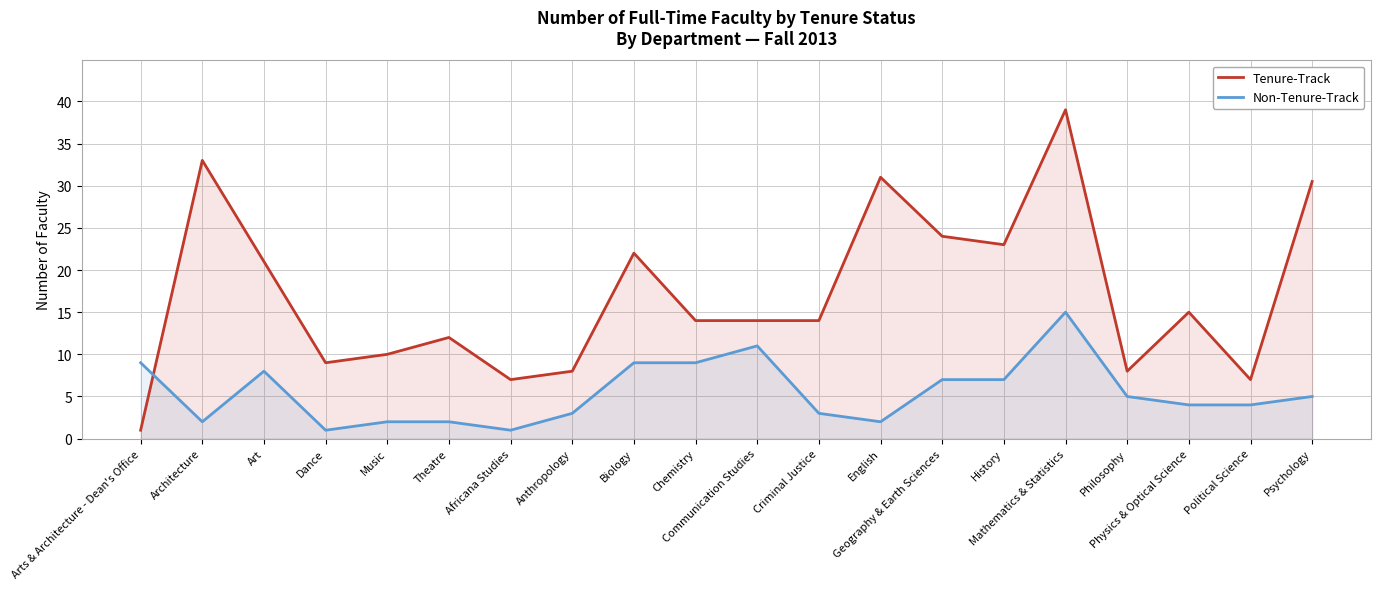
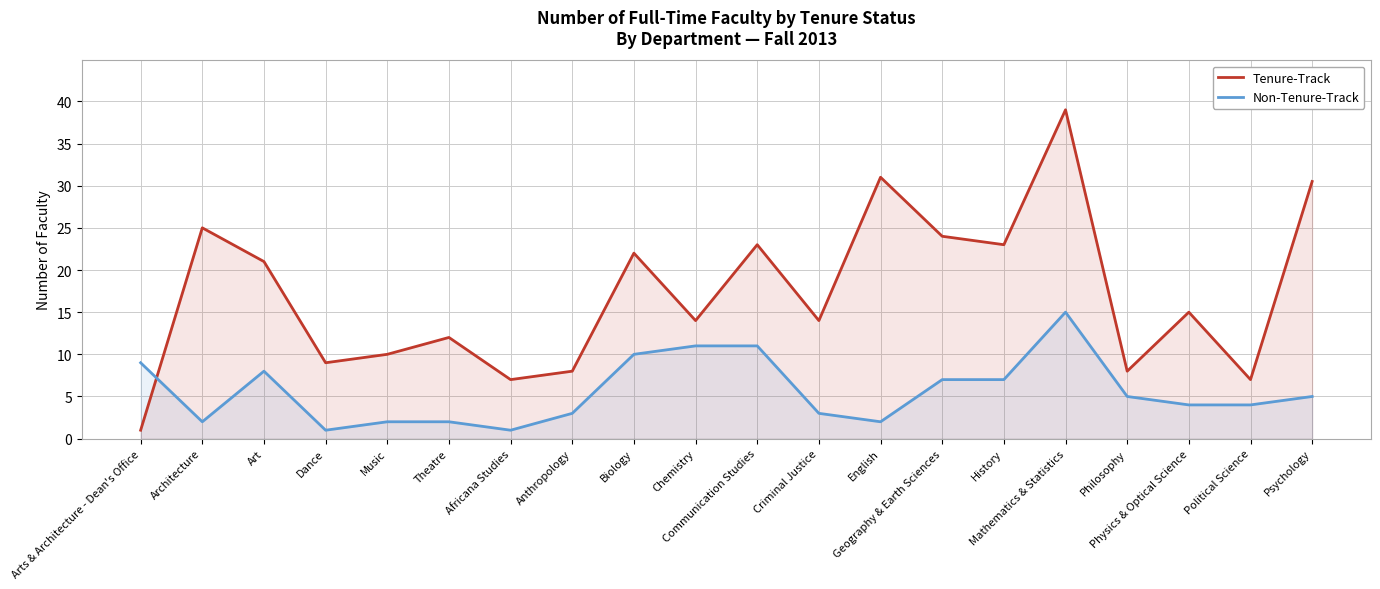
Tenure-Track, Architecture: 33 -> 25
Non-Tenure-Track, Biology: 9 -> 10
Non-Tenure-Track, Chemistry: 9 -> 11
Tenure-Track, Communication Studies: 14 -> 23
